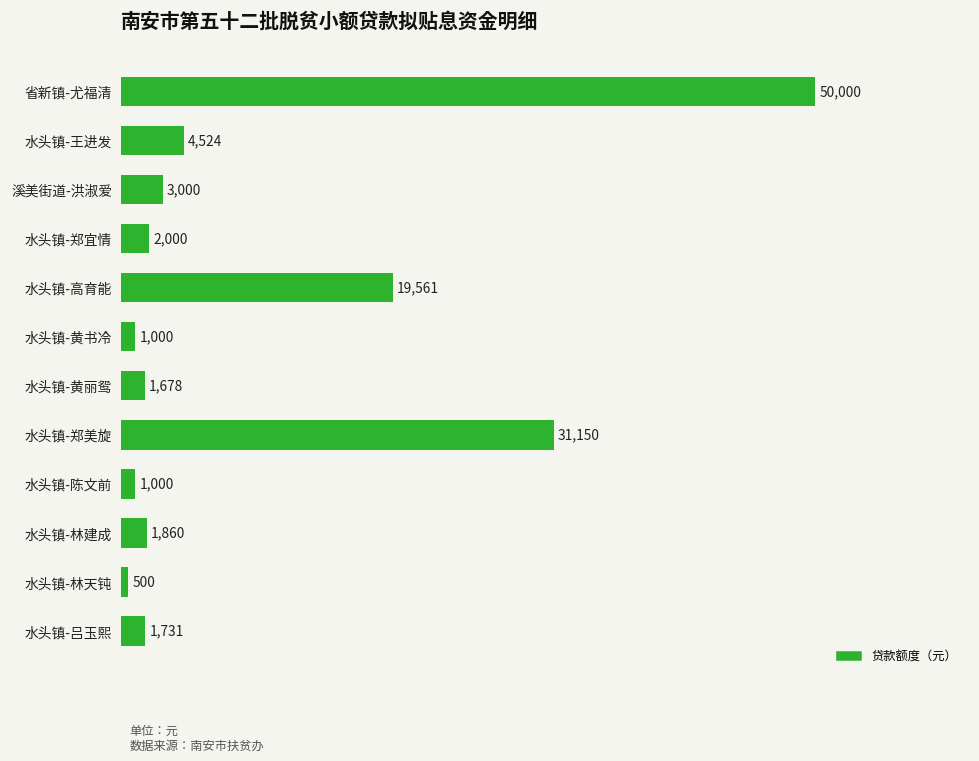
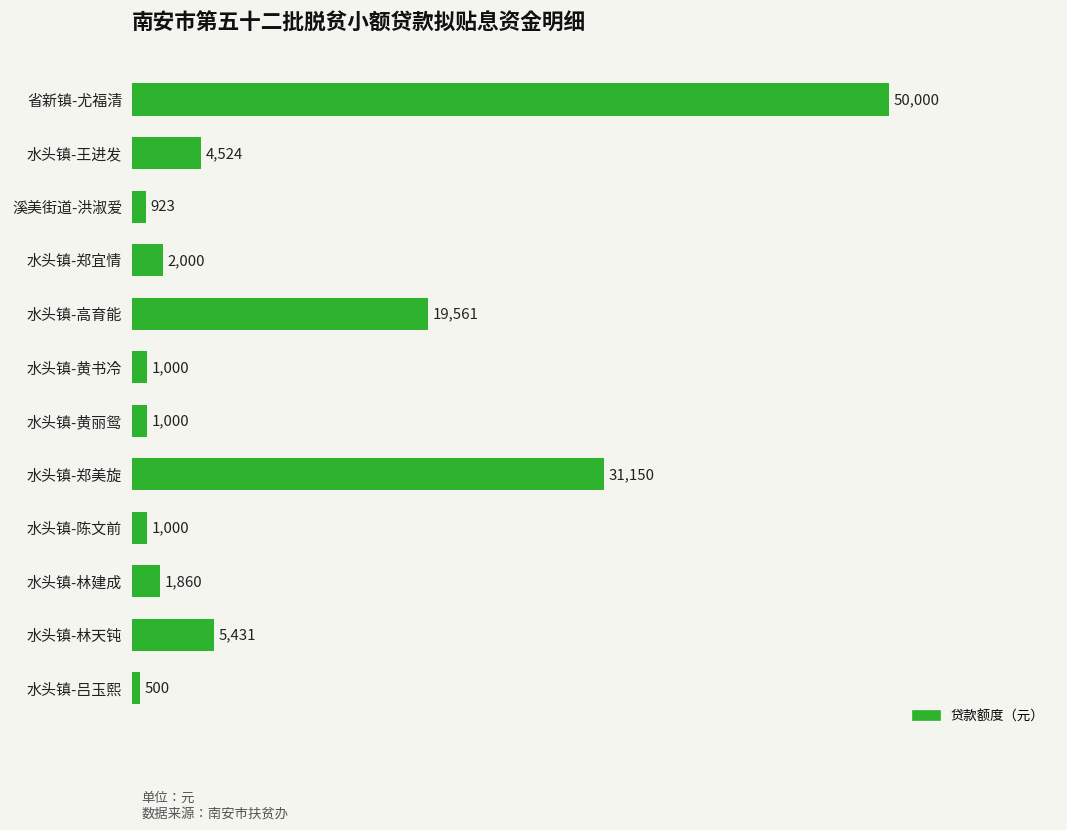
溪美街道-洪淑爱: 3,000 -> 923
水头镇-黄丽鸳: 1,678 -> 1,000
水头镇-林天钝: 500 -> 5,431
水头镇-吕玉熙: 1,731 -> 500
